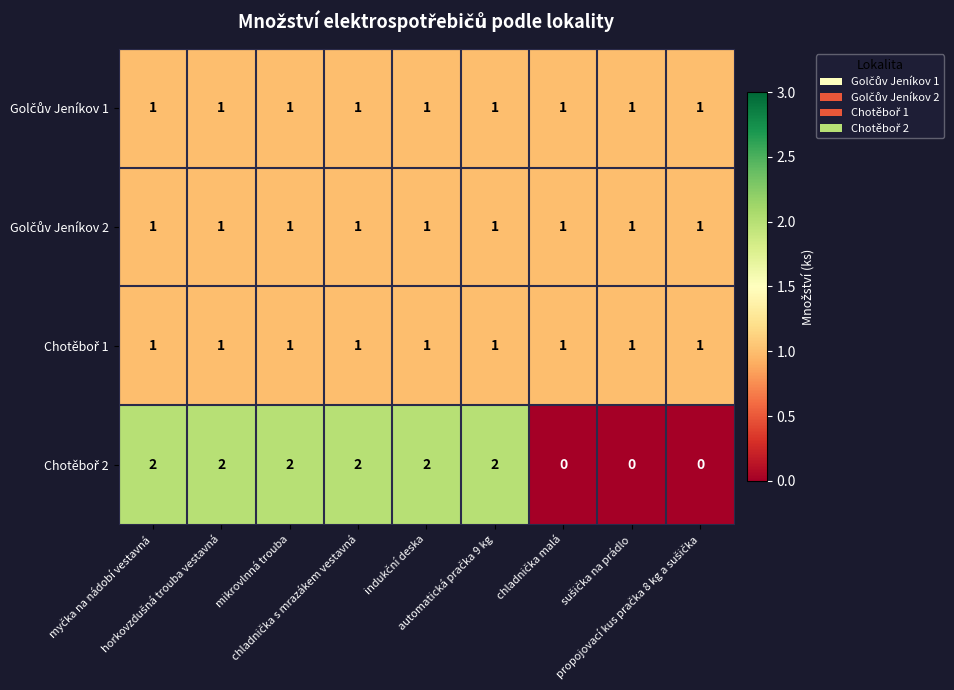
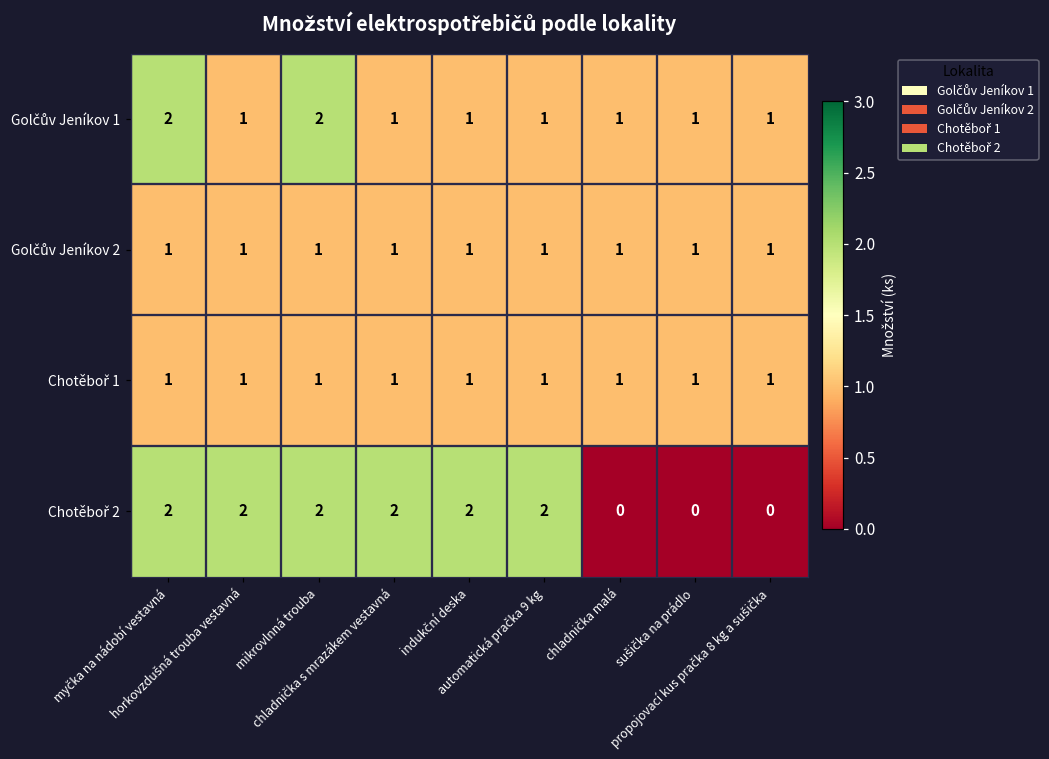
Golčův Jeníkov 1, myčka na nádobí vestavná: 1 -> 2
Golčův Jeníkov 1, mikrovlnná trouba: 1 -> 2
